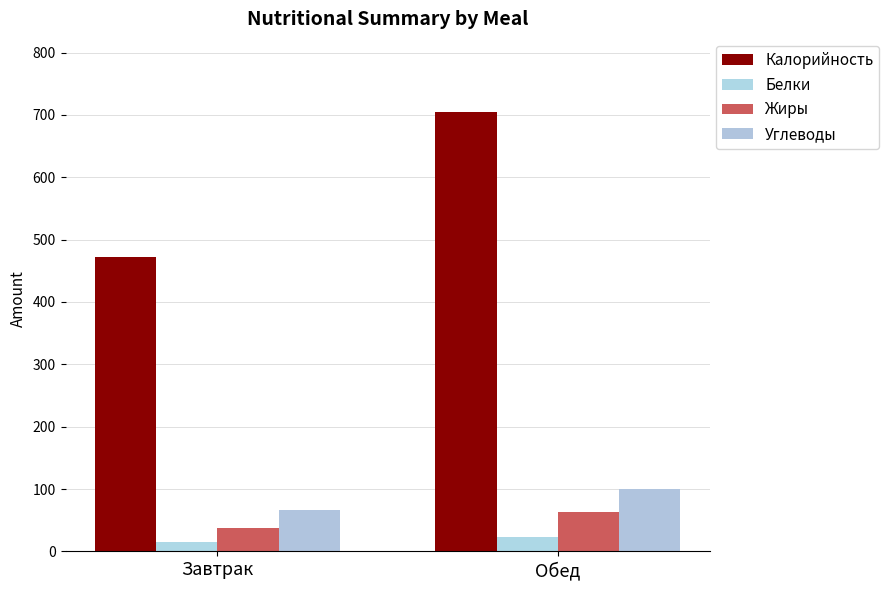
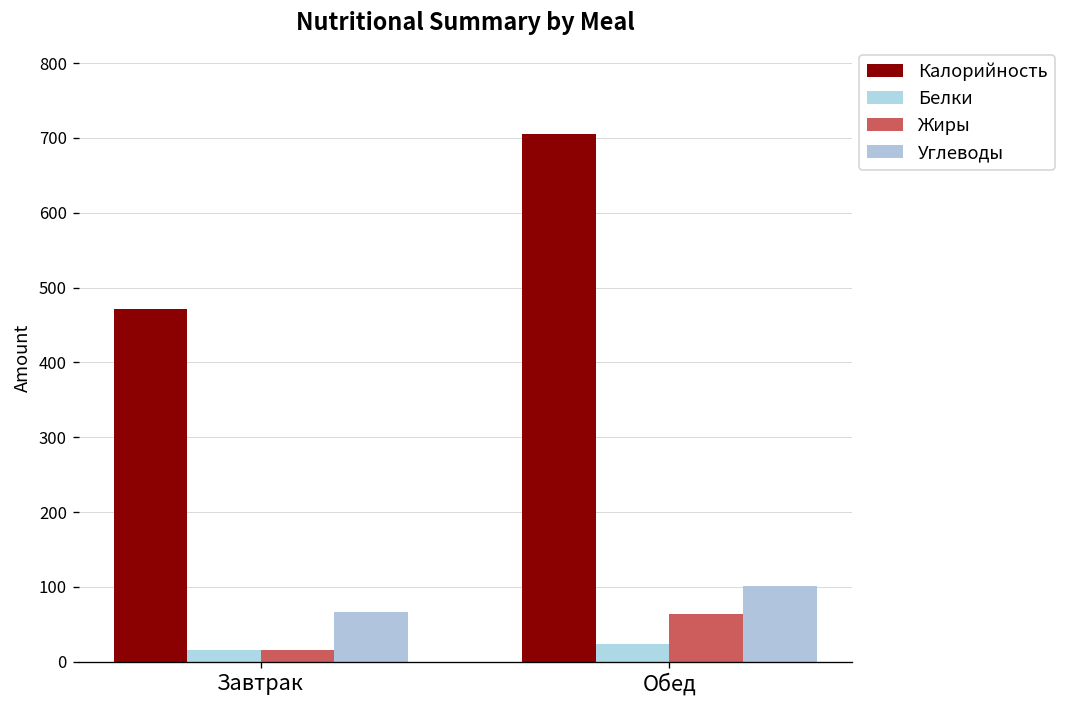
Жиры, Завтрак: 40 -> 20
